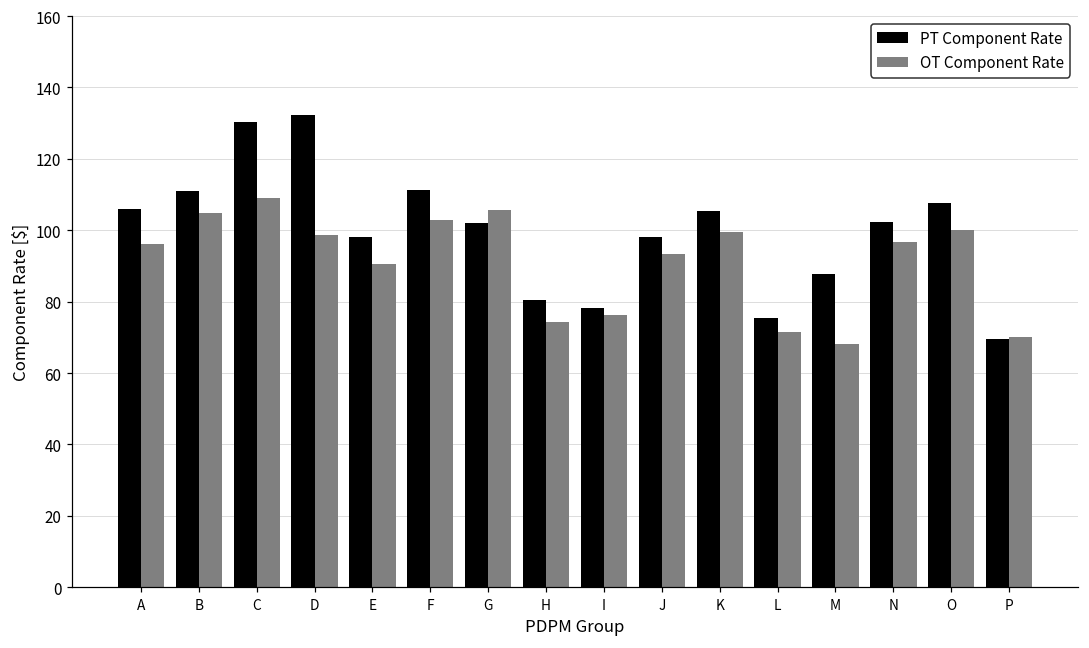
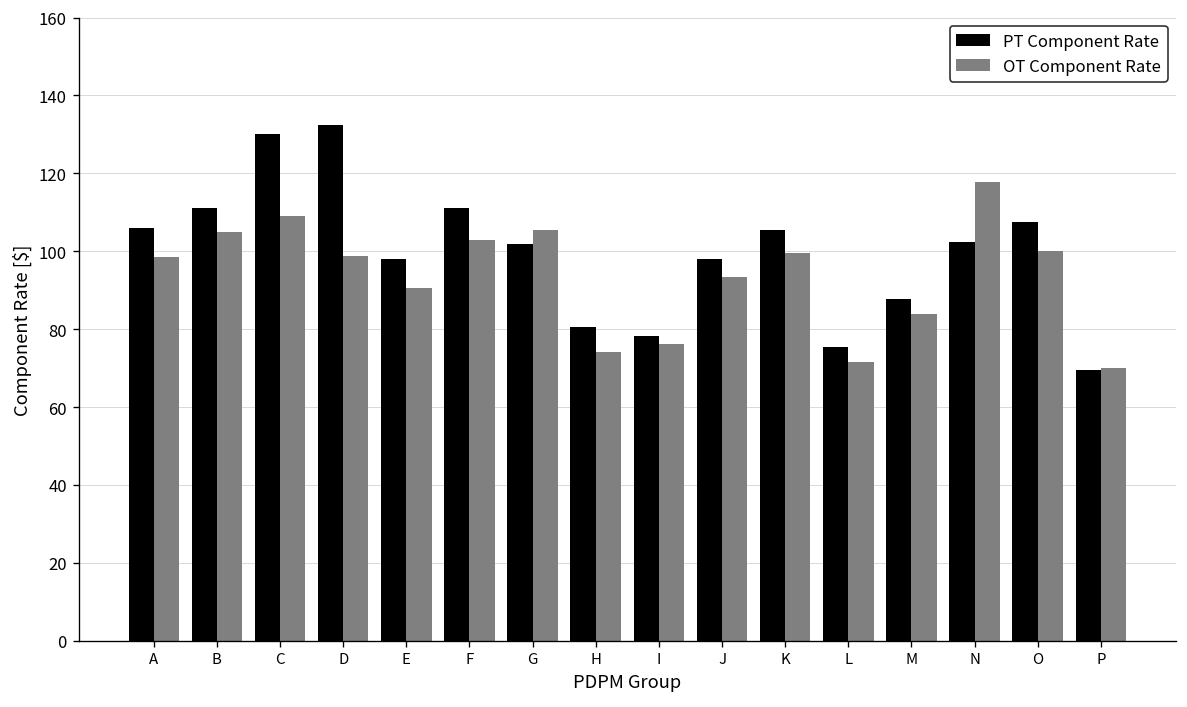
OT Component Rate, A: 96 -> 99
OT Component Rate, M: 68 -> 84
OT Component Rate, N: 97 -> 118
